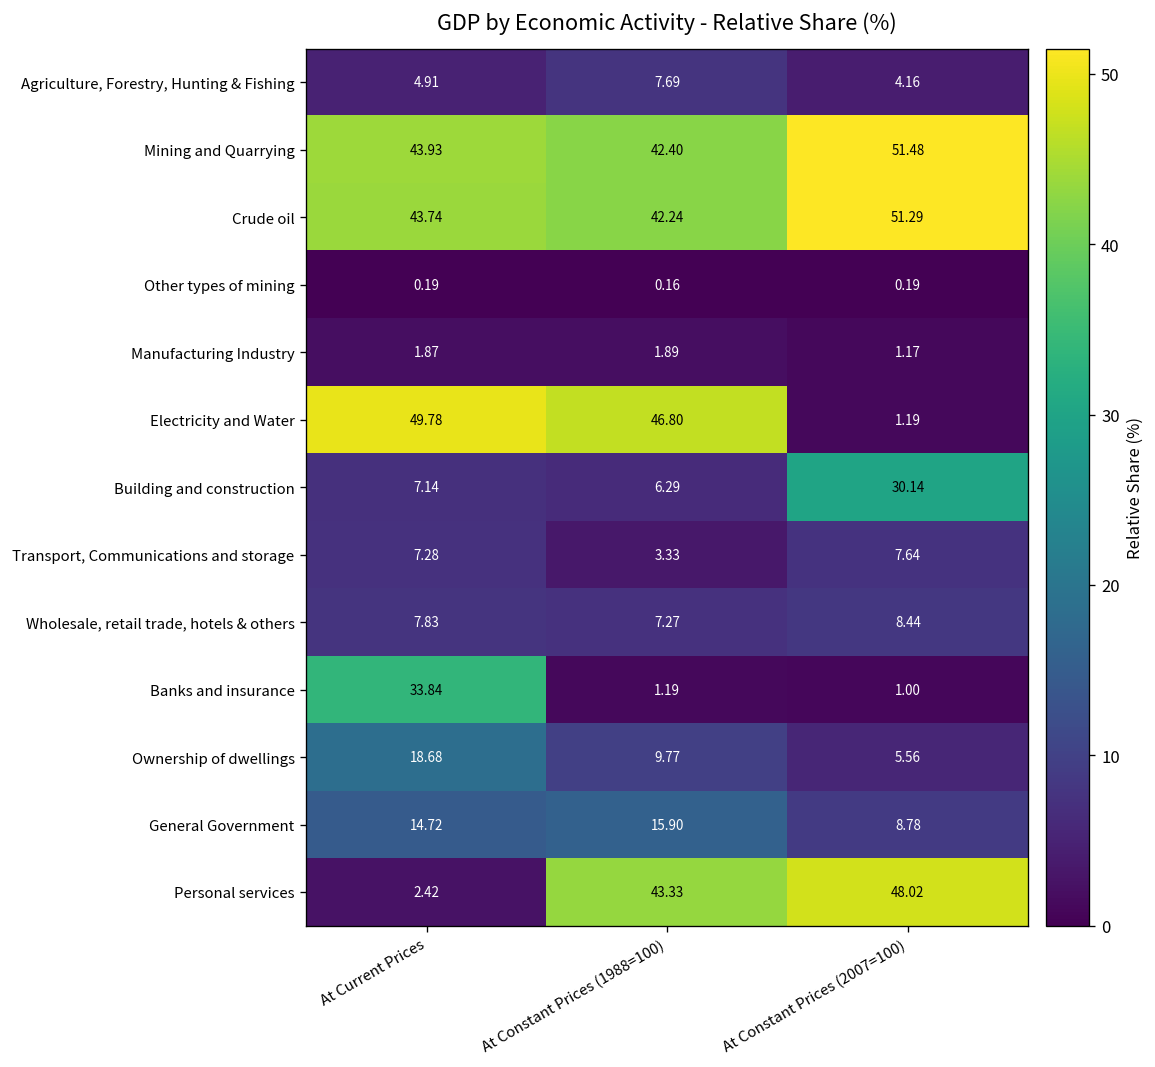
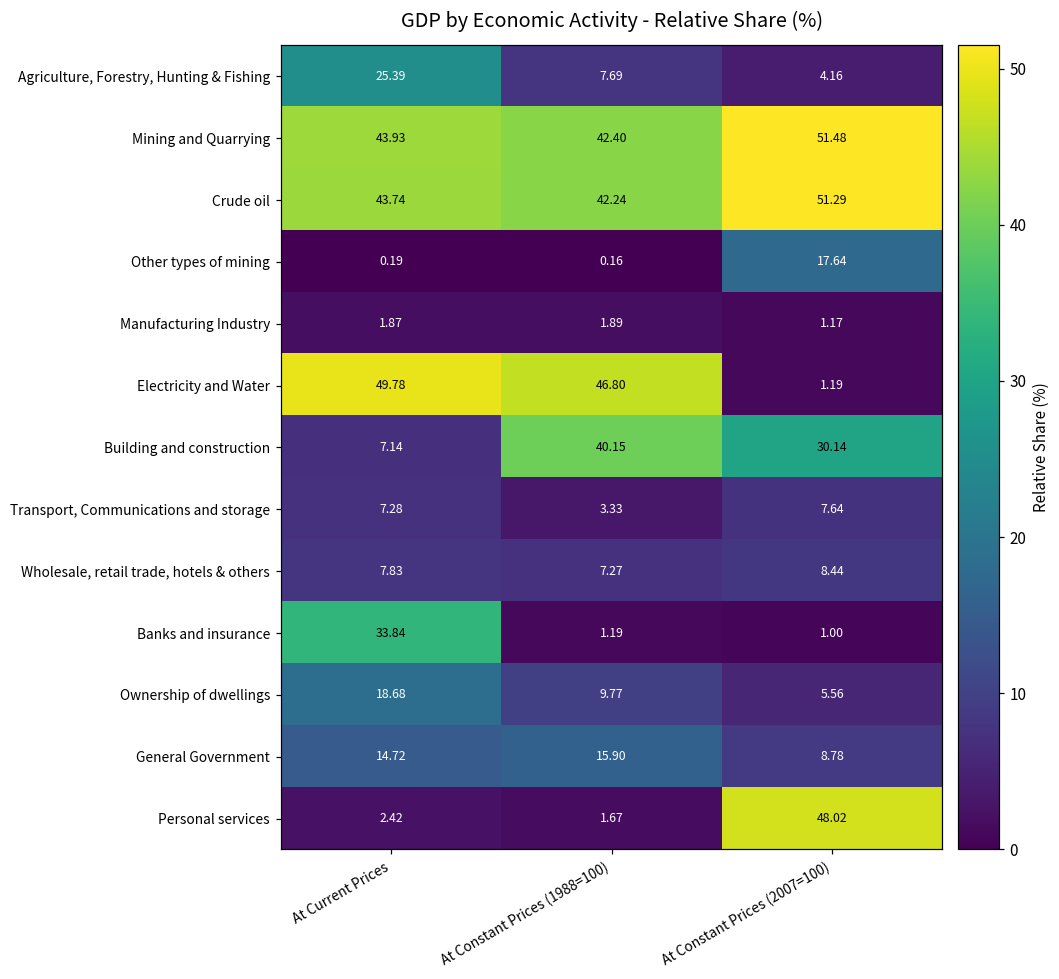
Agriculture, Forestry, Hunting & Fishing, At Current Prices: 4.91 -> 25.39
Other types of mining, At Constant Prices (2007=100): 0.19 -> 17.64
Building and construction, At Constant Prices (1988=100): 6.29 -> 40.15
Personal services, At Constant Prices (1988=100): 43.33 -> 1.67
